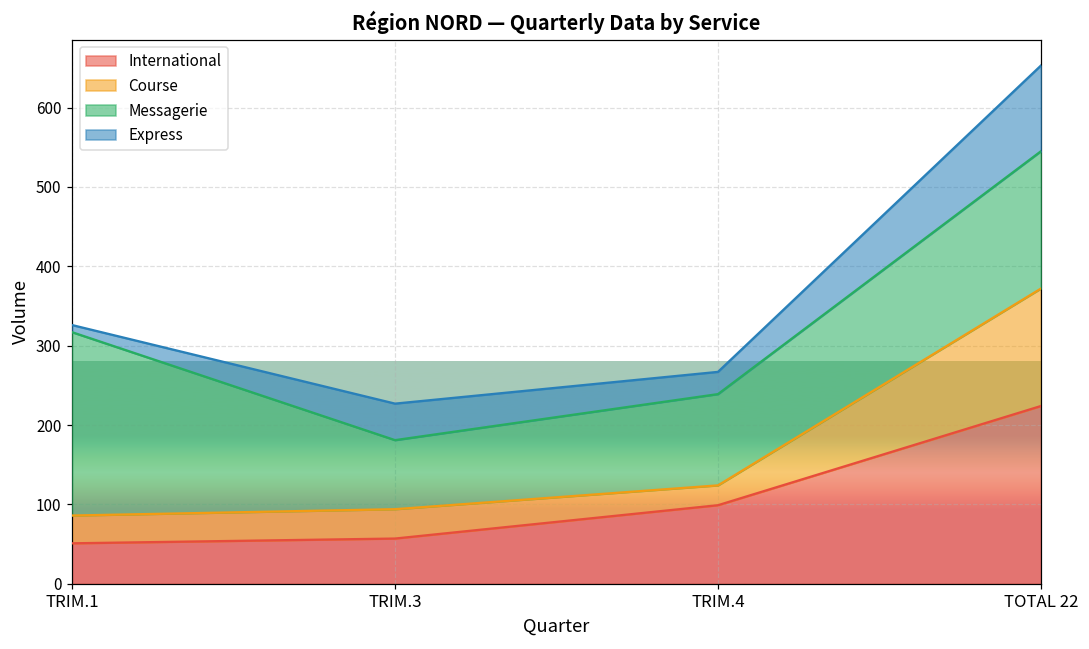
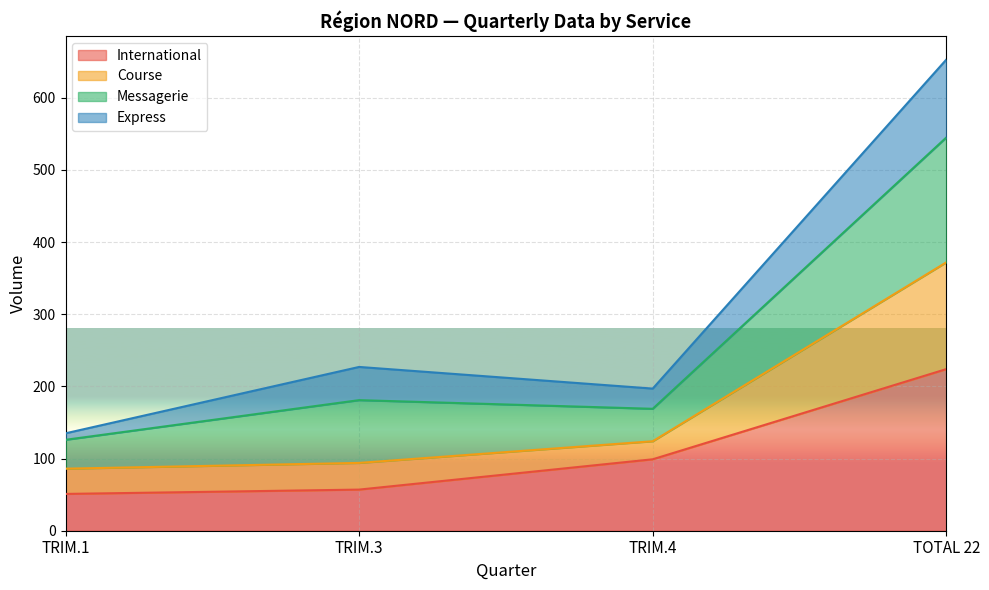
Messagerie, TRIM.1: 230 -> 40
Messagerie, TRIM.4: 120 -> 50
